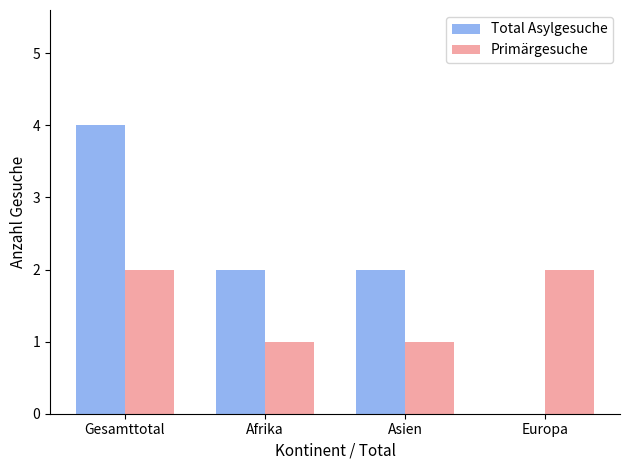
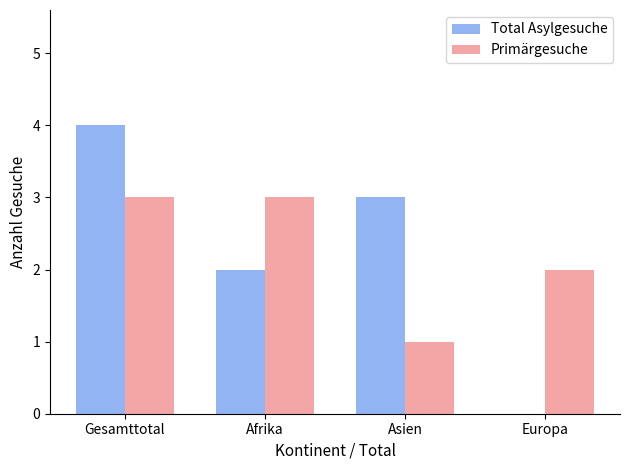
Primärgesuche, Gesamttotal: 2 -> 3
Primärgesuche, Afrika: 1 -> 3
Total Asylgesuche, Asien: 2 -> 3
